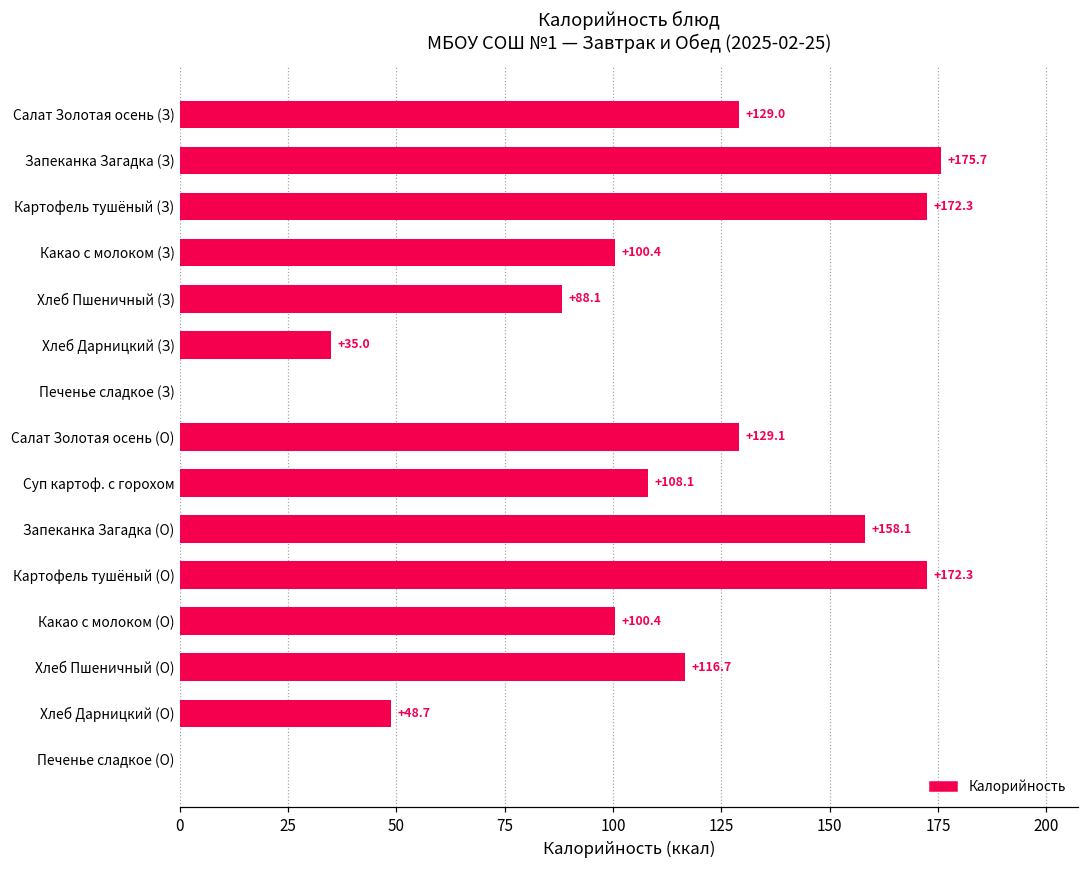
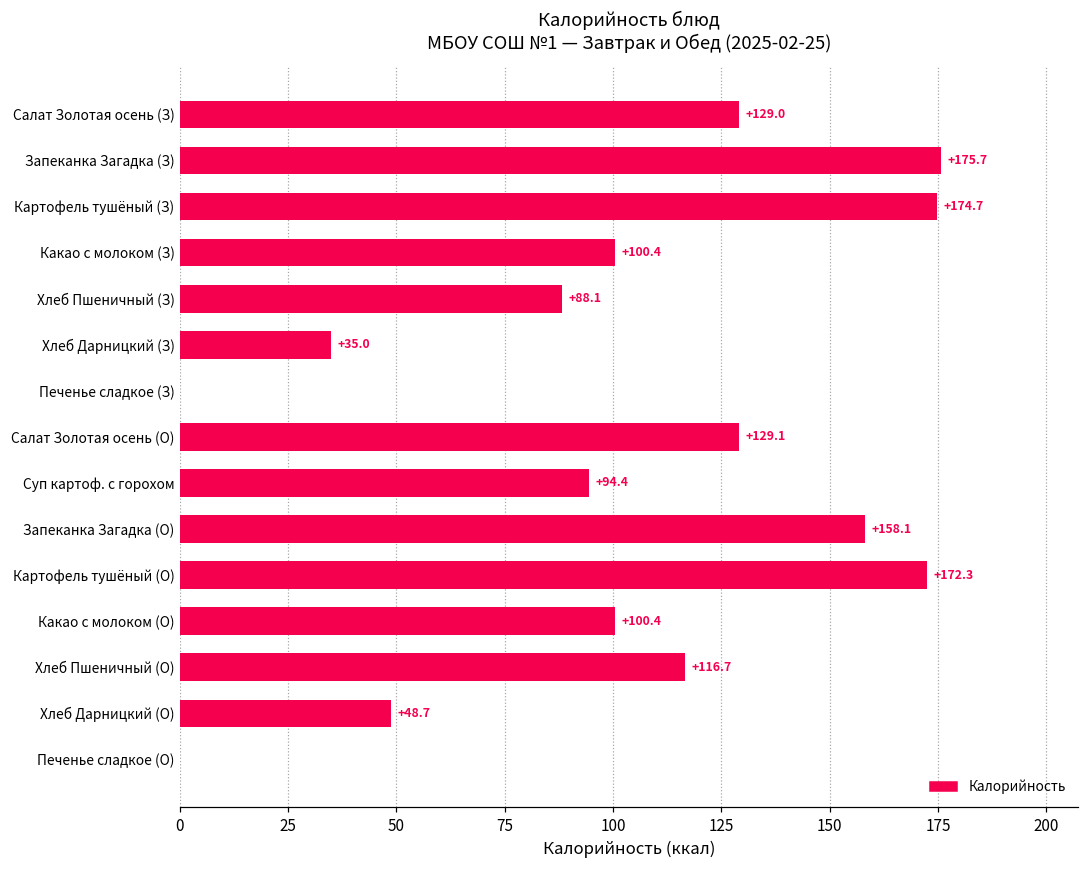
Картофель тушёный (З): +172.3 -> +174.7
Суп картоф. с горохом: +108.1 -> +94.4
